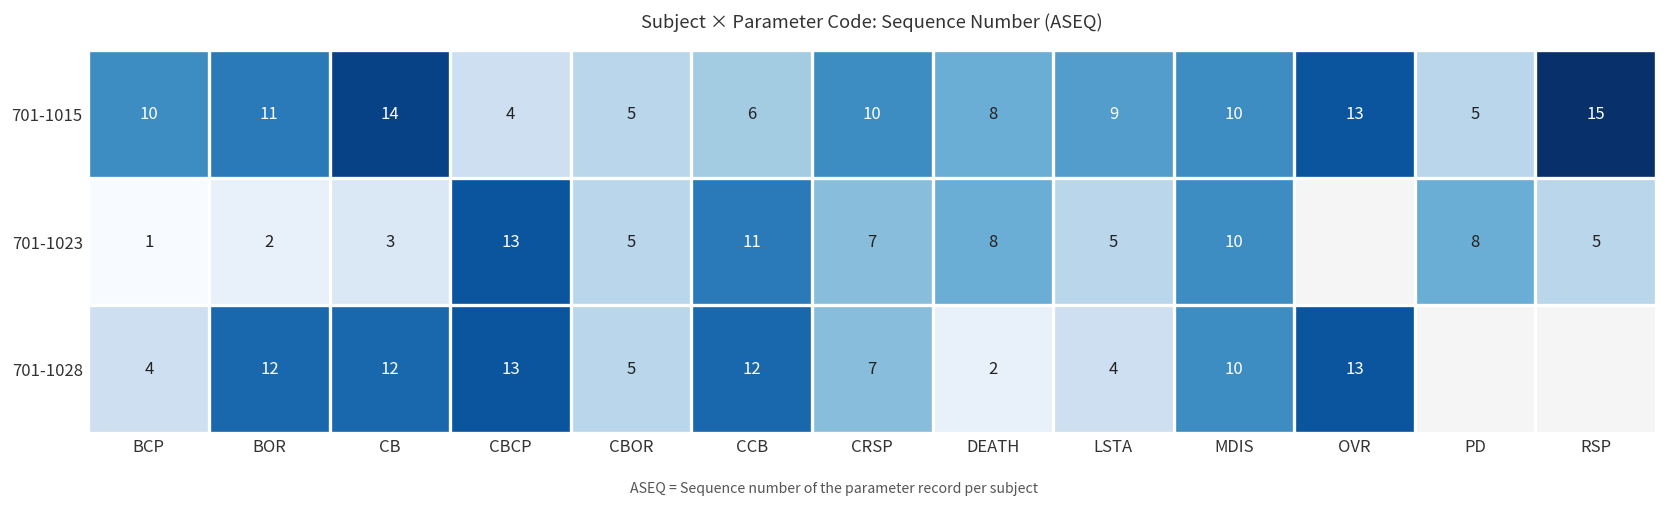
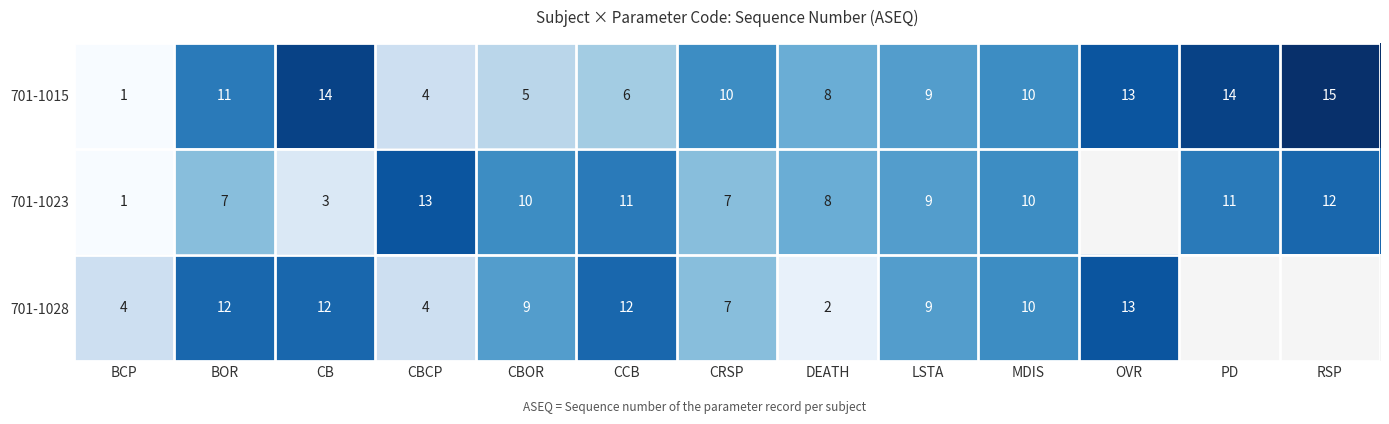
701-1015, BCP: 10 -> 1
701-1015, PD: 5 -> 14
701-1023, BOR: 2 -> 7
701-1023, CBOR: 5 -> 10
701-1023, LSTA: 5 -> 9
701-1023, PD: 8 -> 11
701-1023, RSP: 5 -> 12
701-1028, CBCP: 13 -> 4
701-1028, CBOR: 5 -> 9
701-1028, LSTA: 4 -> 9
